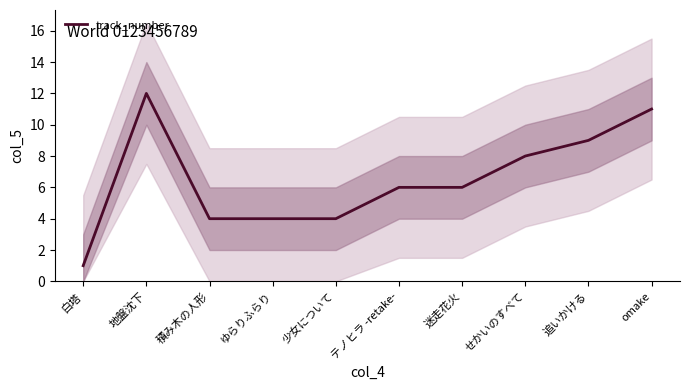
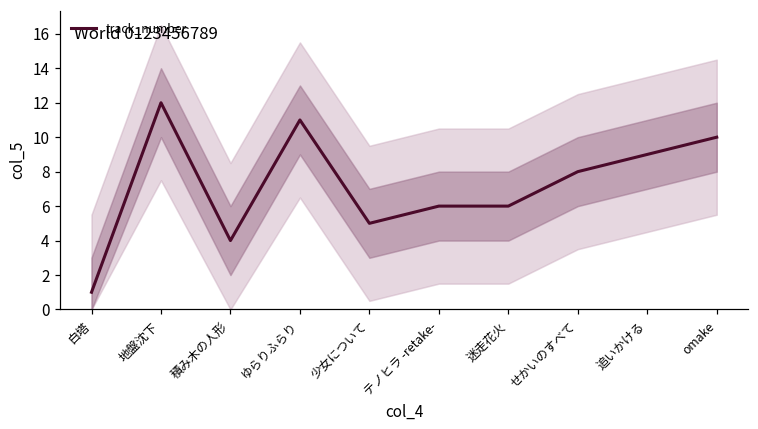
track_number, ゆらりふらり: 4 -> 11
track_number, 少女について: 4 -> 5
track_number, omake: 11 -> 10
